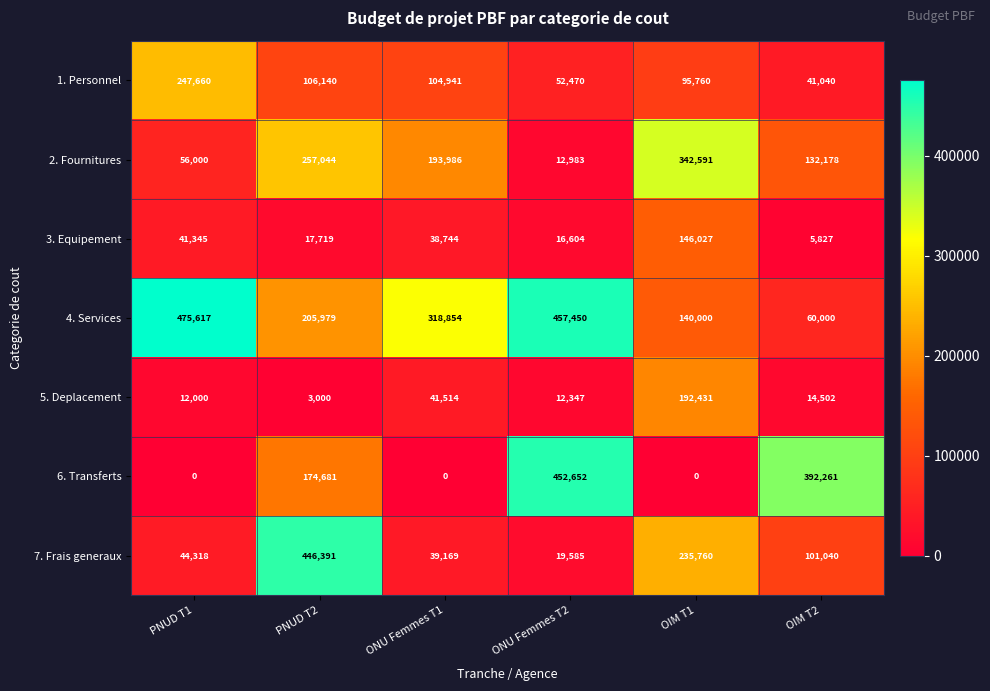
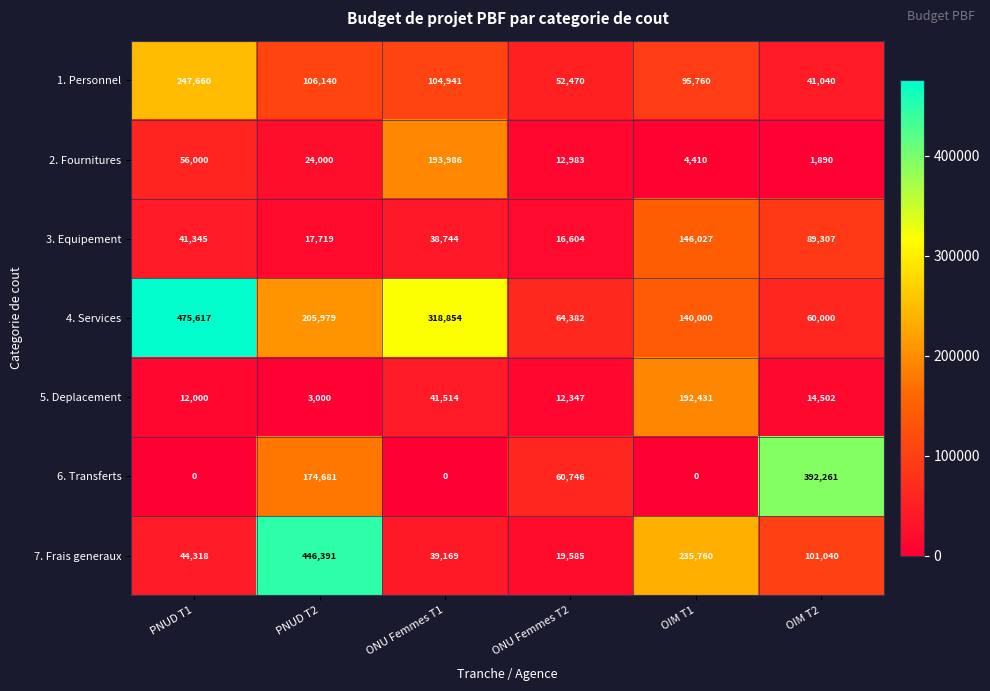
2. Fournitures, PNUD T2: 257,044 -> 24,000
2. Fournitures, OIM T1: 342,591 -> 4,410
2. Fournitures, OIM T2: 132,178 -> 1,890
3. Equipement, OIM T2: 5,827 -> 89,307
4. Services, ONU Femmes T2: 457,450 -> 64,382
6. Transferts, ONU Femmes T2: 452,652 -> 60,746
